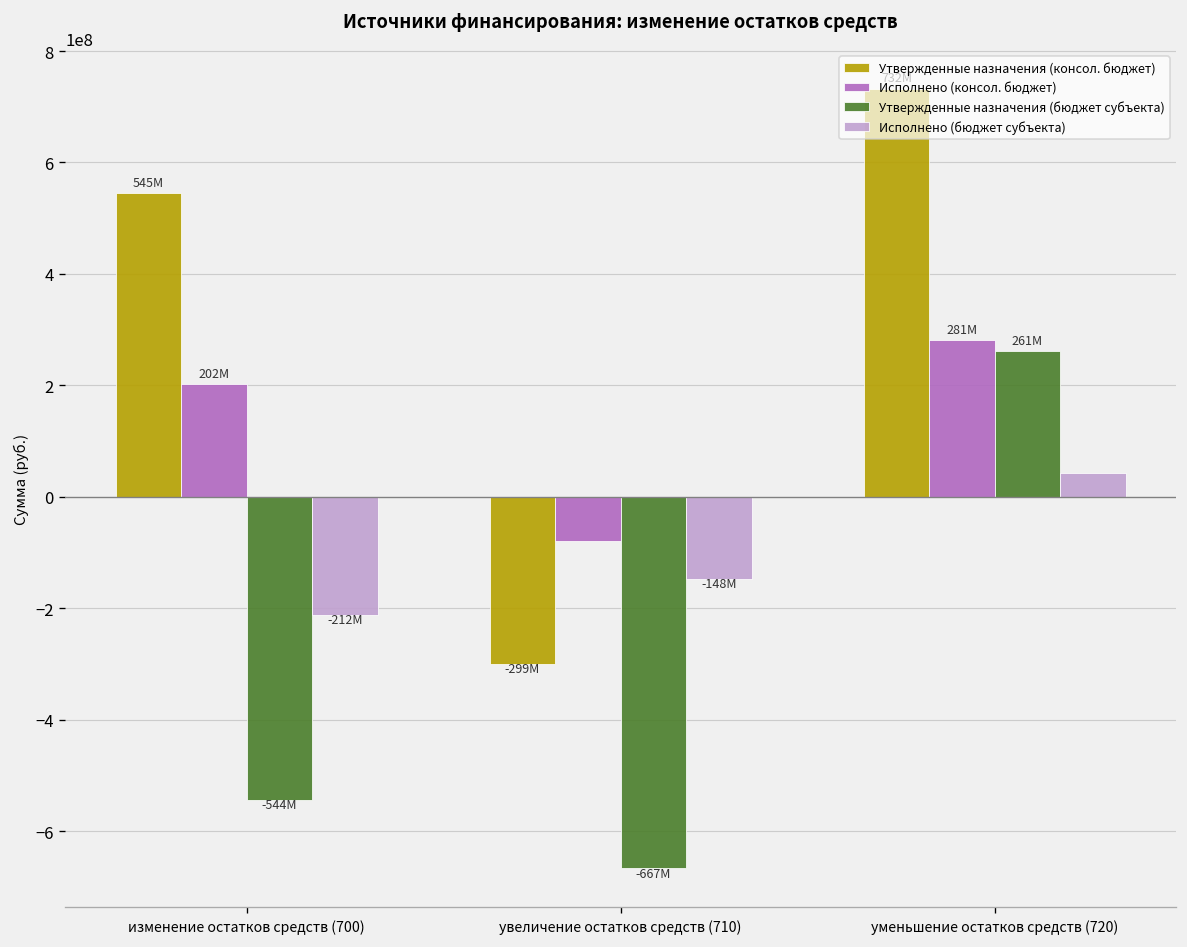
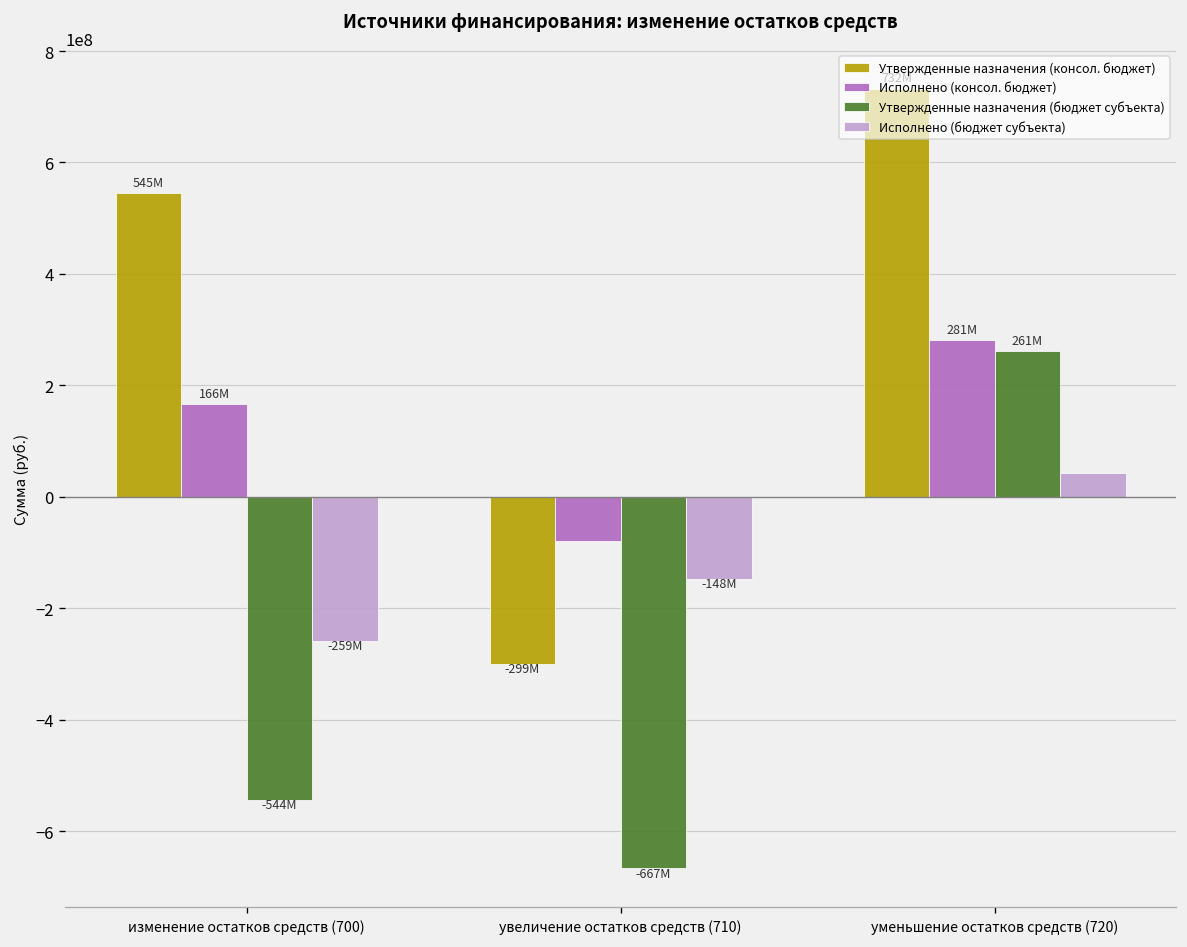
Исполнено (консол. бюджет), изменение остатков средств (700): 202M -> 166M
Исполнено (бюджет субъекта), изменение остатков средств (700): -212M -> -259M
